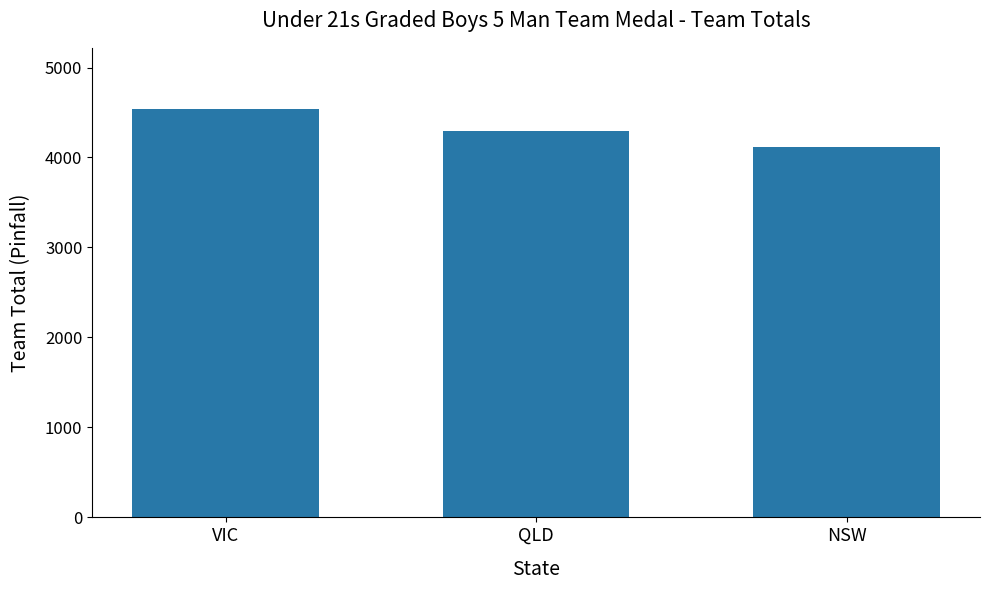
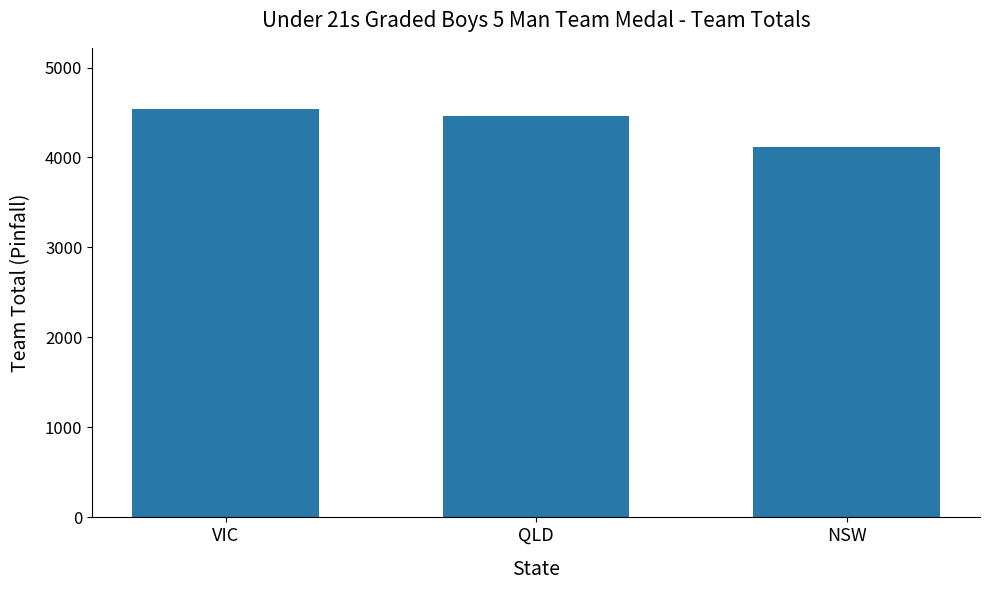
QLD: 4300 -> 4500
